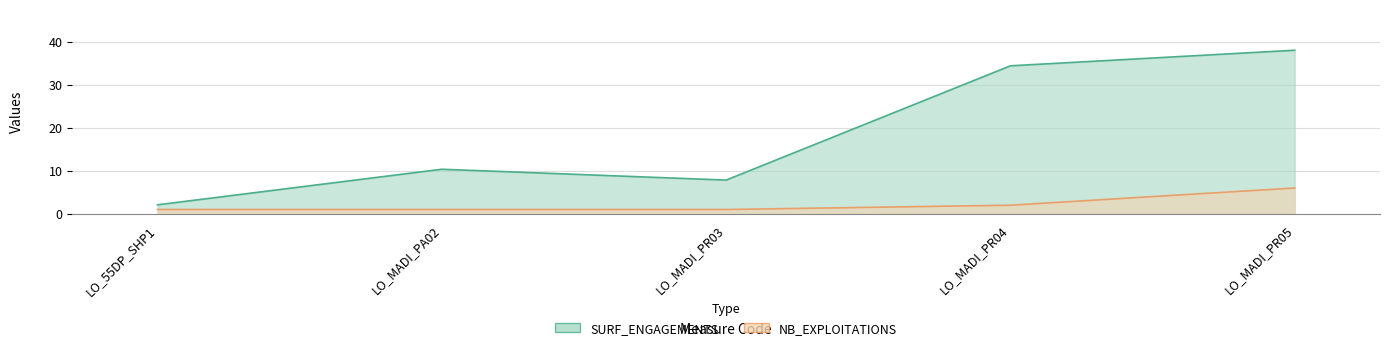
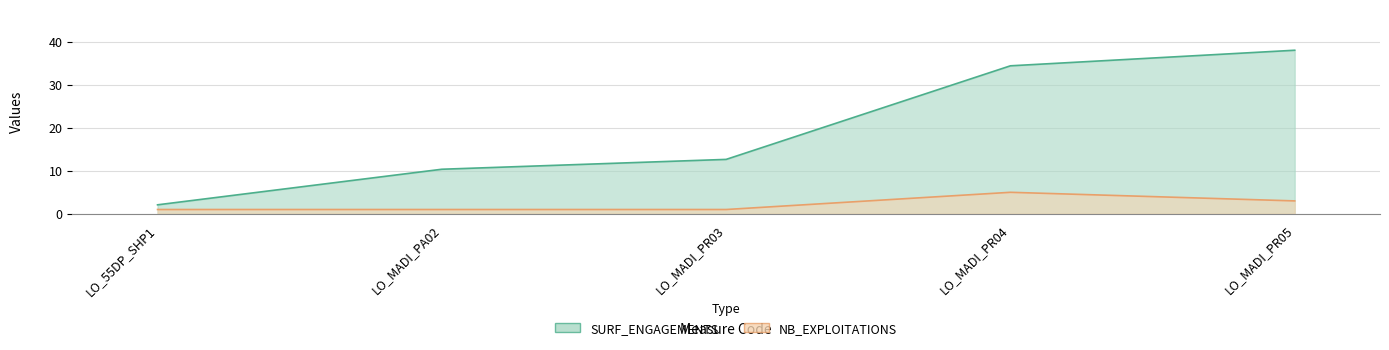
SURF_ENGAGEMENTS, LO_MADI_PR03: 8 -> 13
NB_EXPLOITATIONS, LO_MADI_PR04: 2 -> 5
NB_EXPLOITATIONS, LO_MADI_PR05: 6 -> 3
